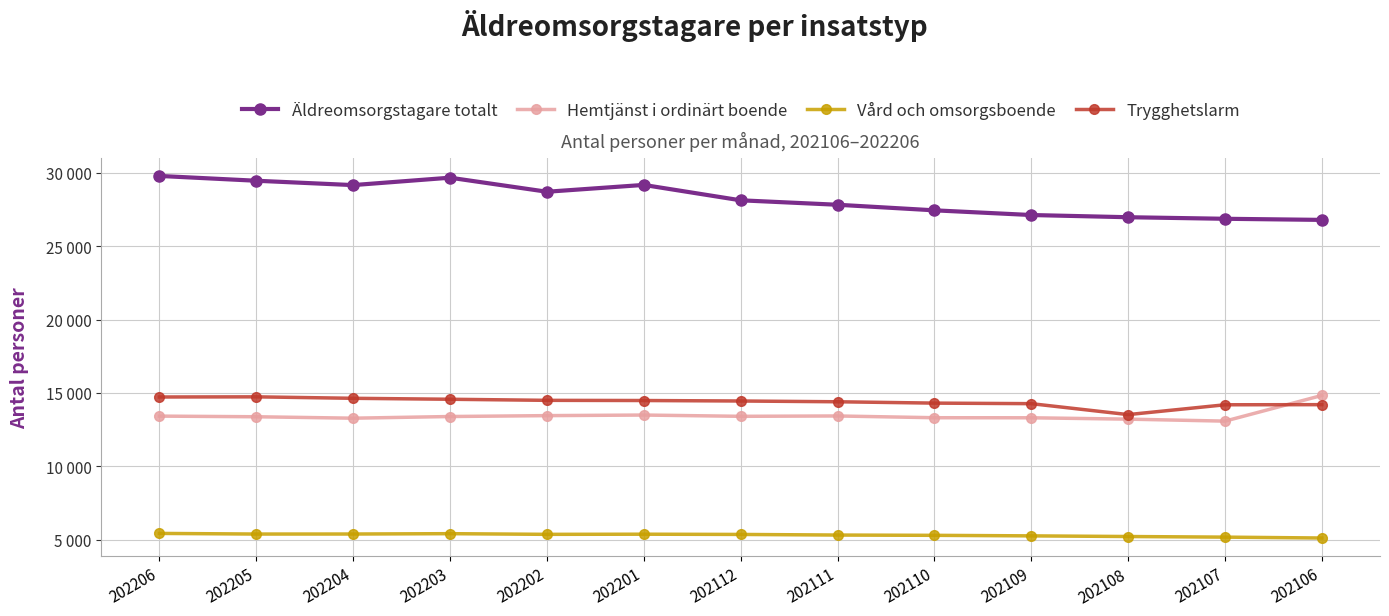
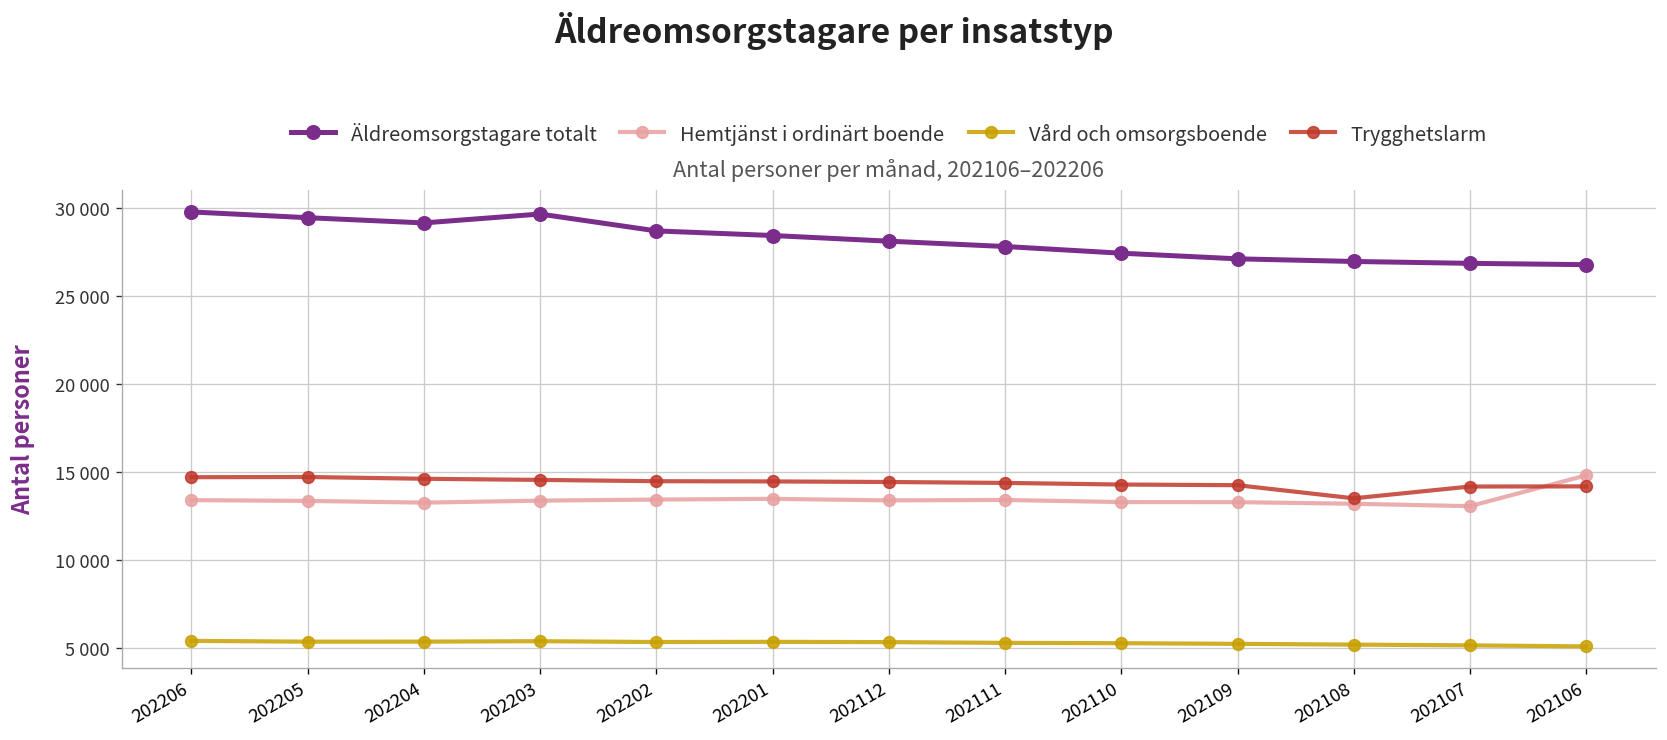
Äldreomsorgstagare totalt, 202201: 29200 -> 28500
